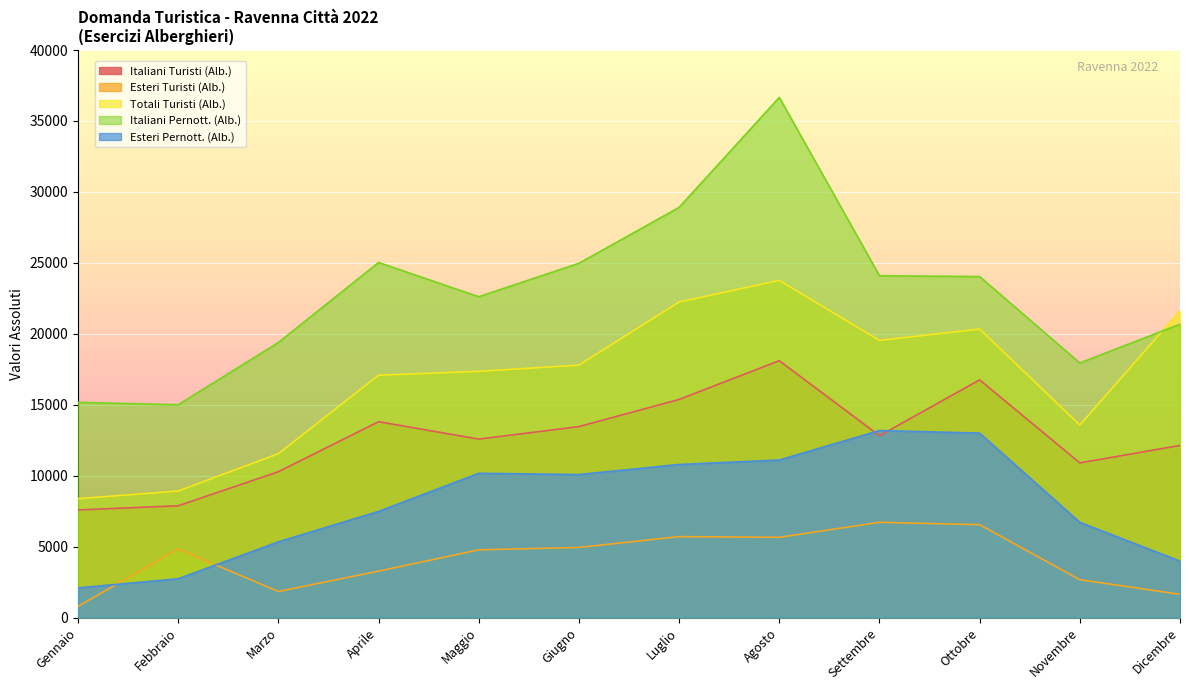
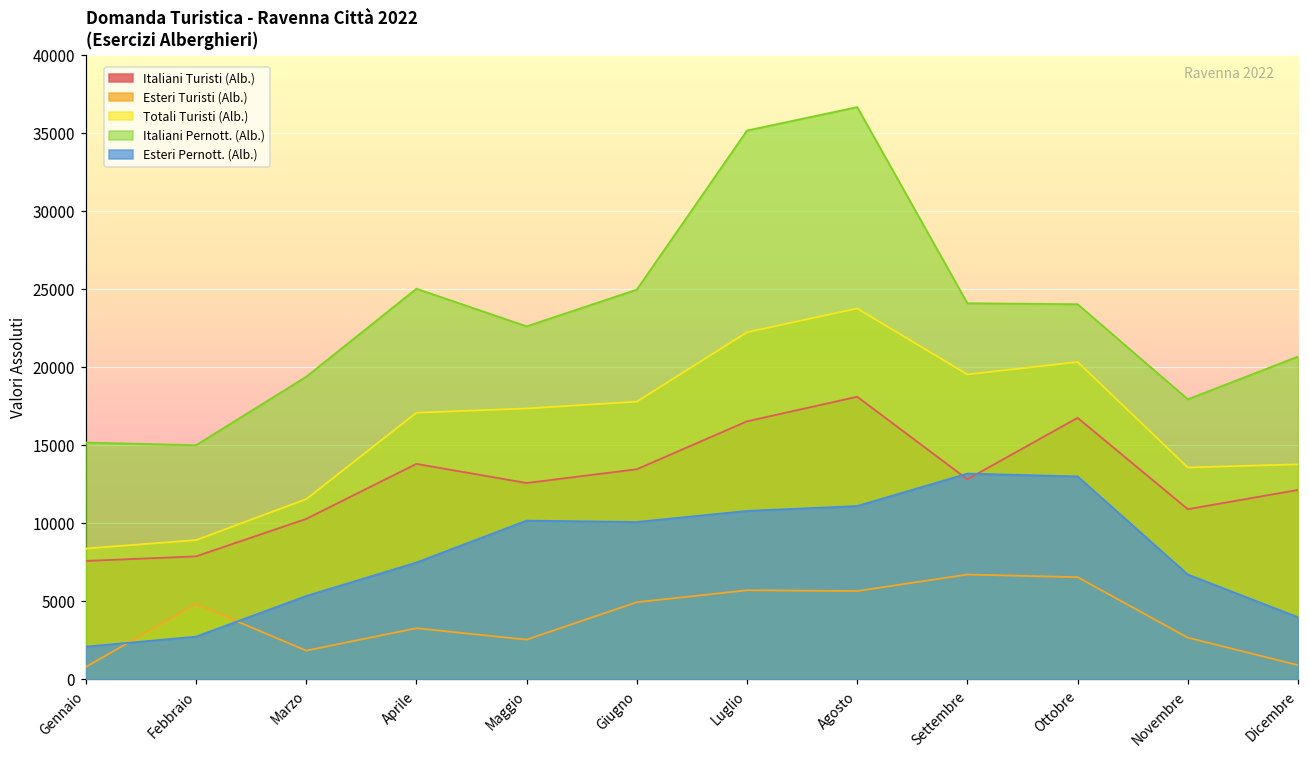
Esteri Turisti (Alb.), Maggio: 4800 -> 2500
Italiani Turisti (Alb.), Luglio: 15400 -> 16500
Italiani Pernott. (Alb.), Luglio: 28900 -> 35200
Esteri Turisti (Alb.), Dicembre: 1600 -> 900
Totali Turisti (Alb.), Dicembre: 21600 -> 13800
